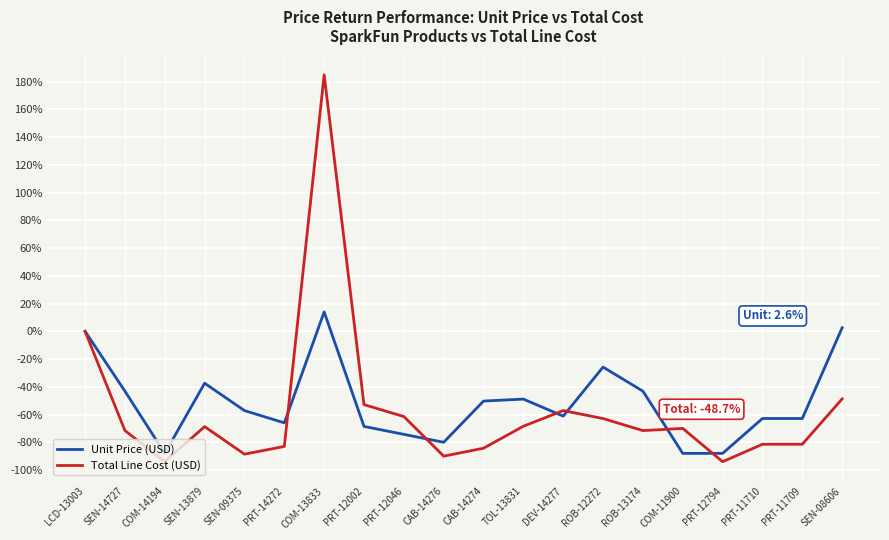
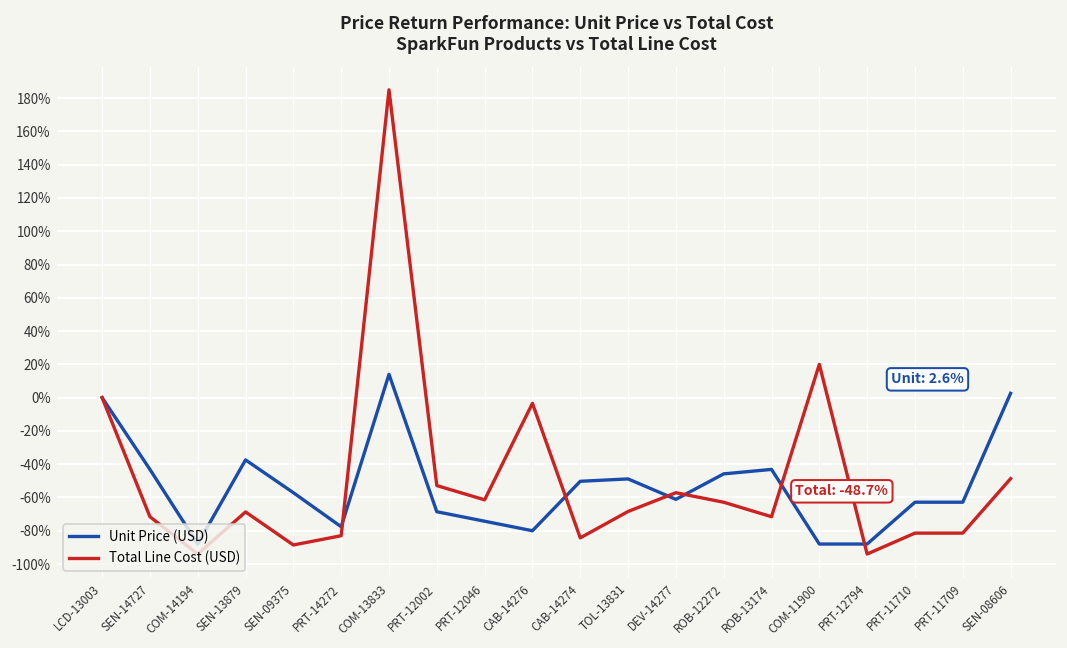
Unit Price (USD), PRT-14272: -66% -> -78%
Total Line Cost (USD), CAB-14276: -90% -> -3%
Unit Price (USD), ROB-12272: -26% -> -46%
Total Line Cost (USD), COM-11900: -70% -> 20%
